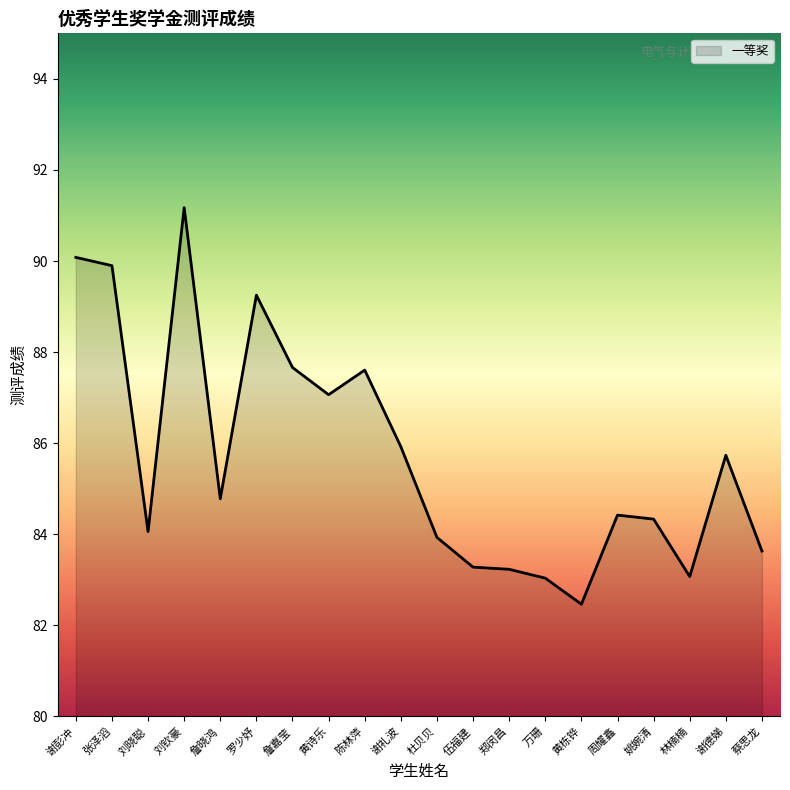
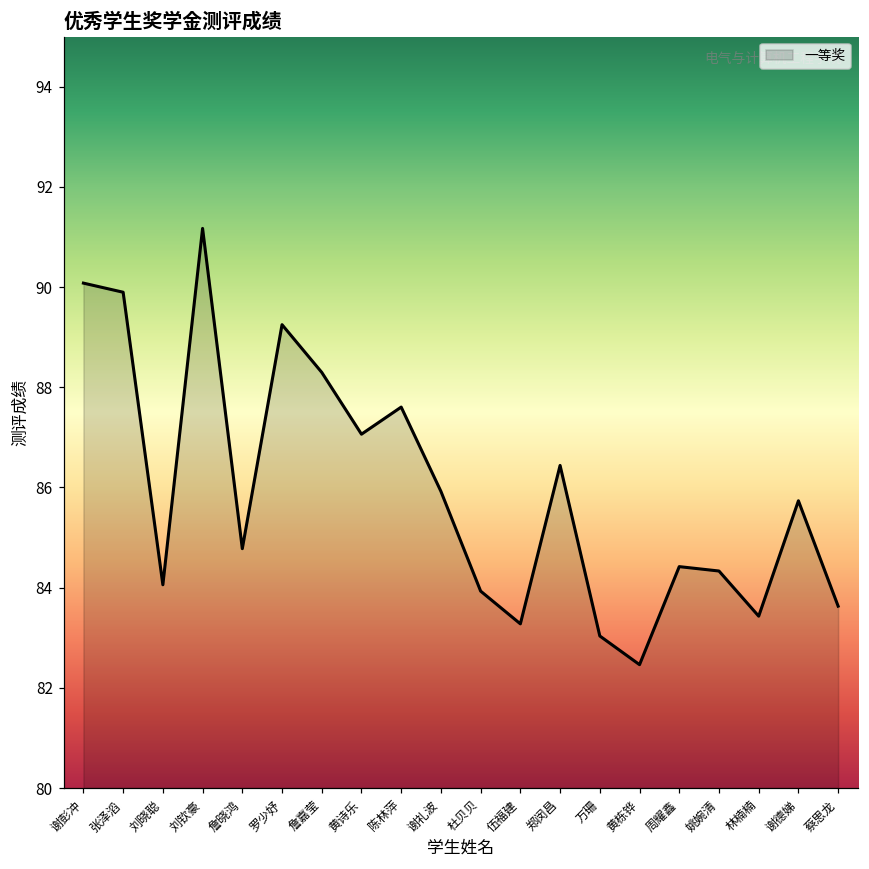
詹嘉莹: 87.7 -> 88.3
郑闵昌: 83.2 -> 86.4
林楠楠: 83.1 -> 83.4
